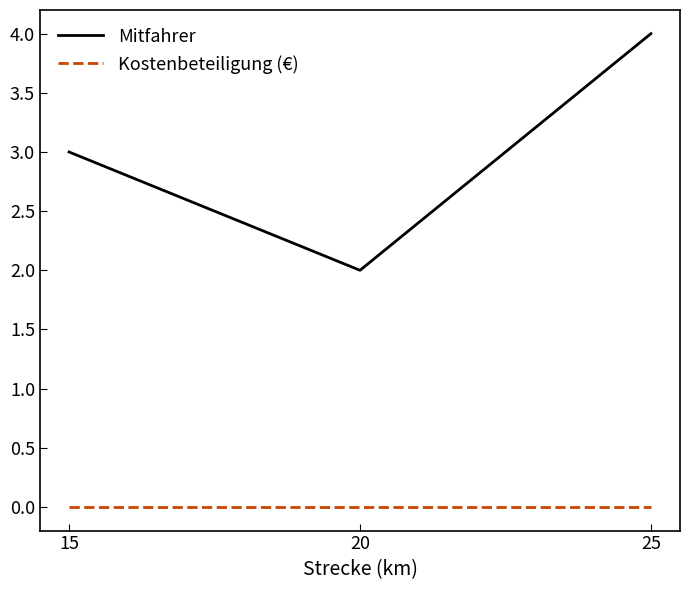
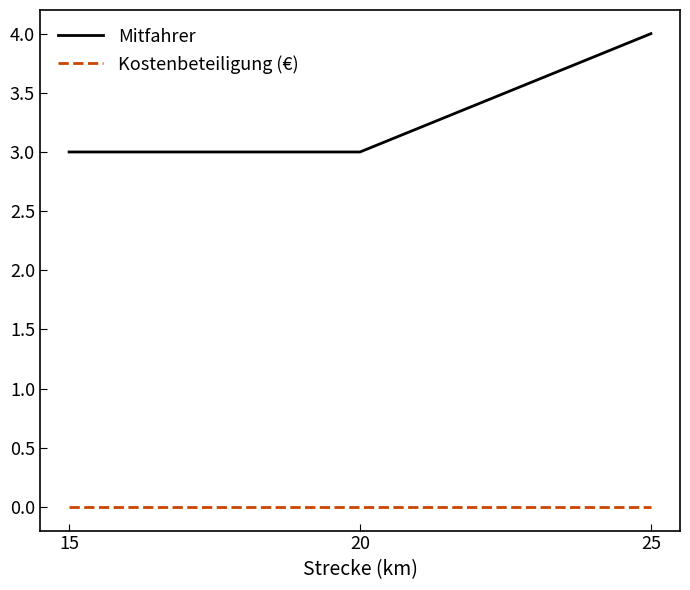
Mitfahrer, 20: 2 -> 3
